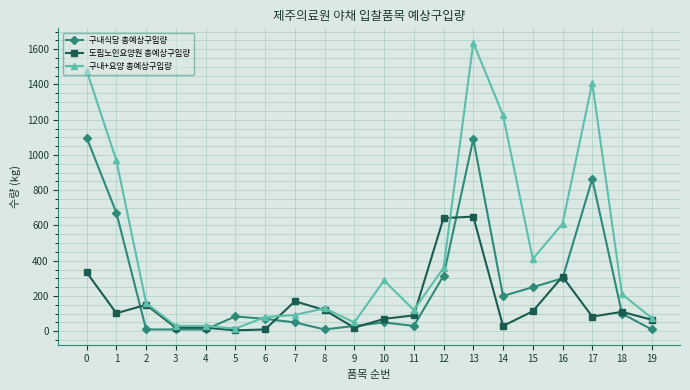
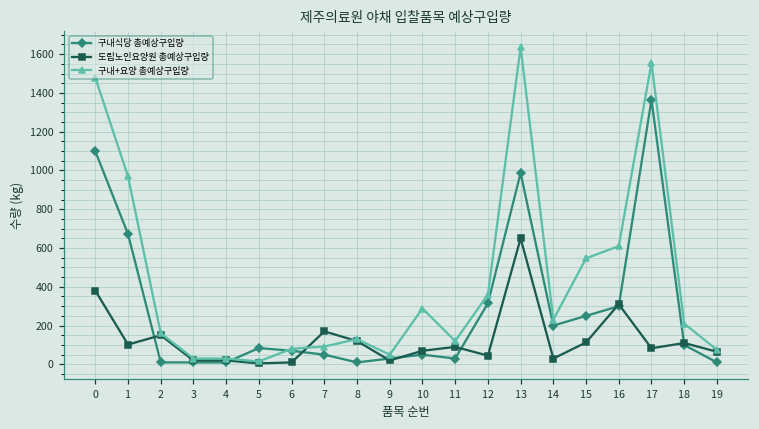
도립노인요양원 총예상구입량, 0: 330 -> 380
도립노인요양원 총예상구입량, 12: 640 -> 50
구내식당 총예상구입량, 13: 1090 -> 990
구내+요양 총예상구입량, 14: 1230 -> 230
구내+요양 총예상구입량, 15: 410 -> 550
구내식당 총예상구입량, 17: 860 -> 1370
구내+요양 총예상구입량, 17: 1410 -> 1560
